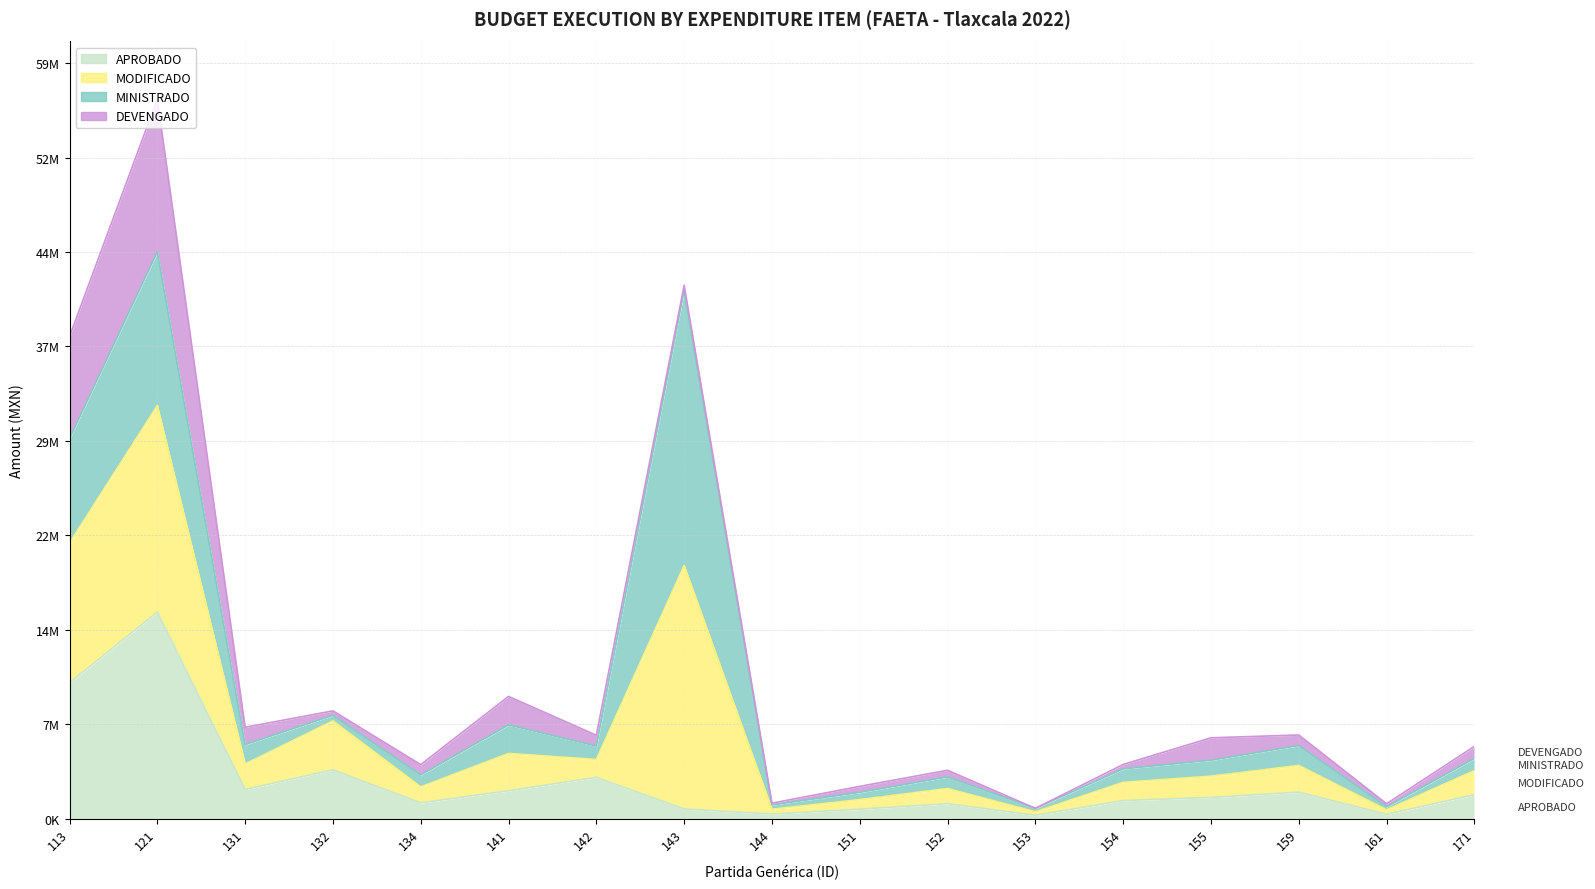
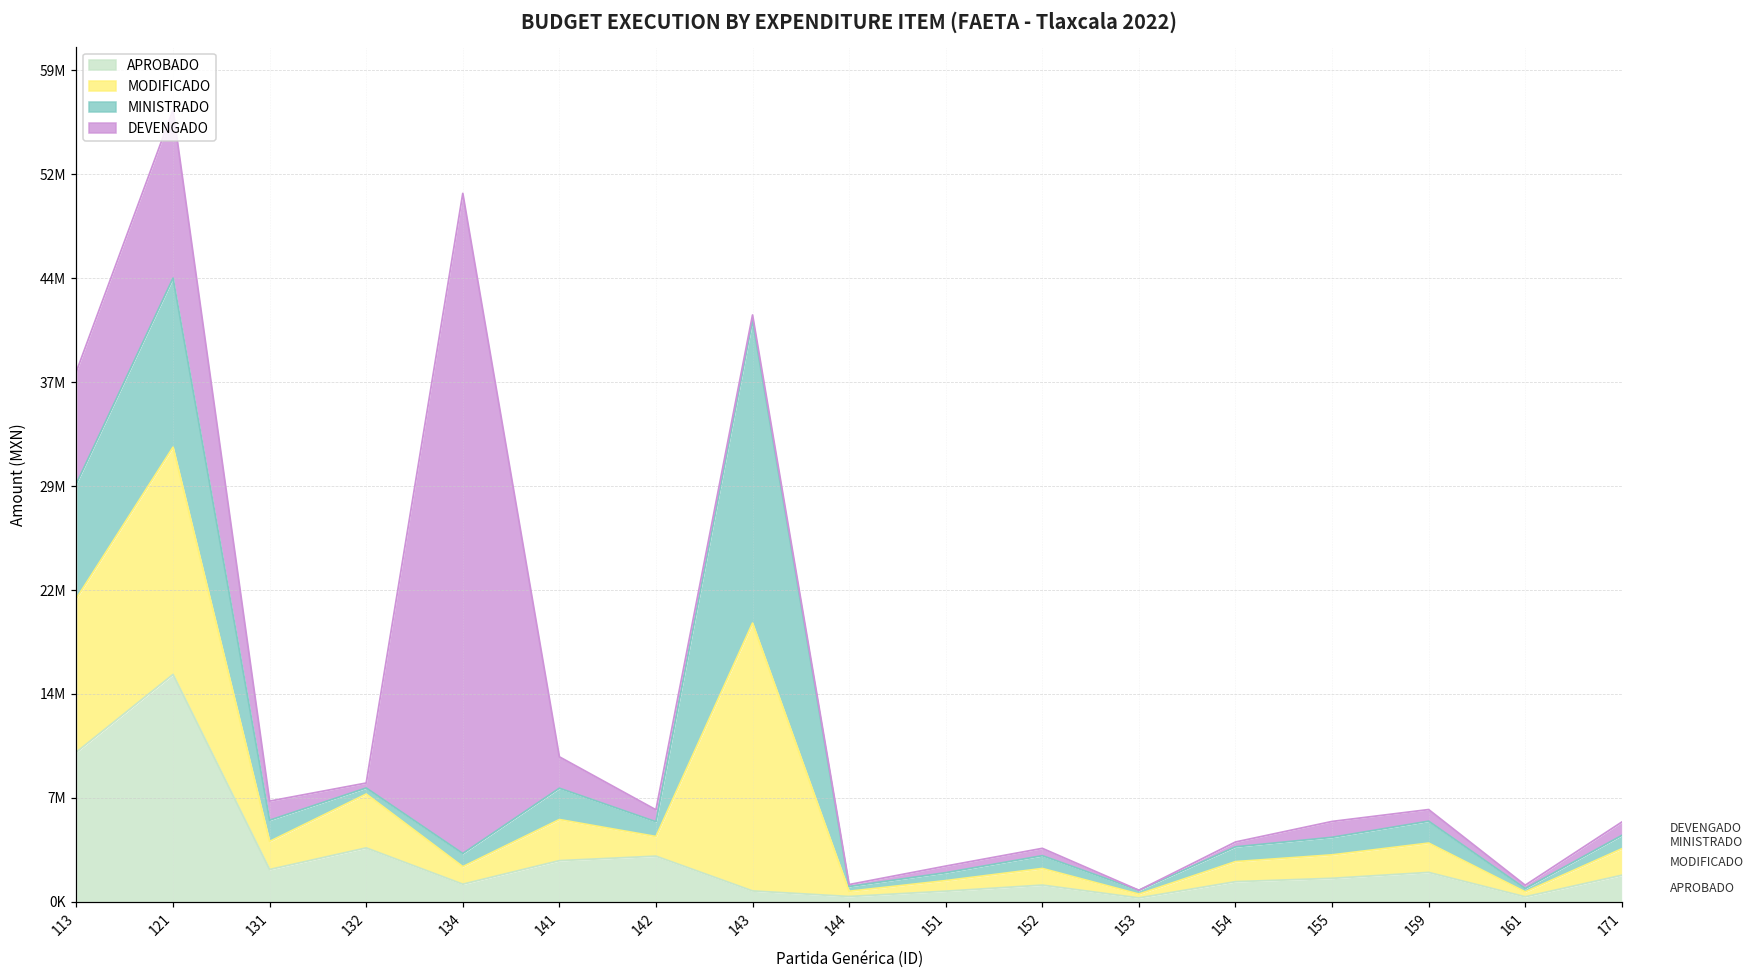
DEVENGADO, 134: 800000 -> 47500000
APROBADO, 141: 2200000 -> 3000000
DEVENGADO, 155: 1800000 -> 1100000
